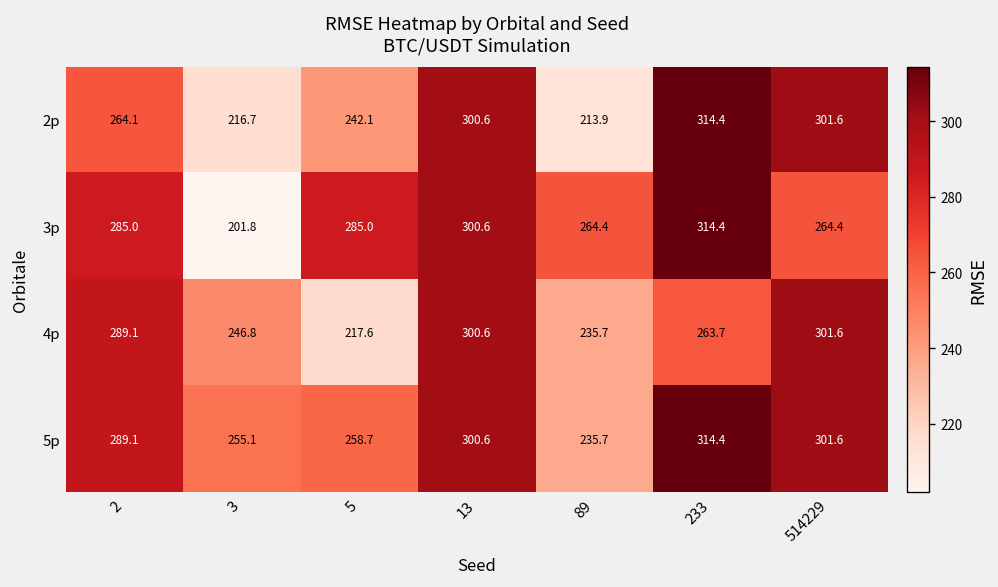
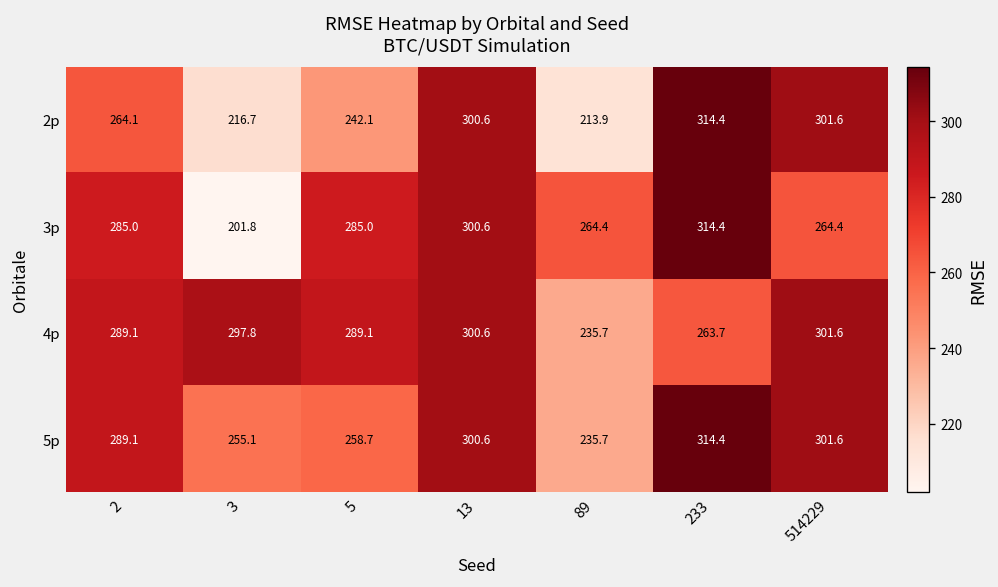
4p, 3: 246.8 -> 297.8
4p, 5: 217.6 -> 289.1
